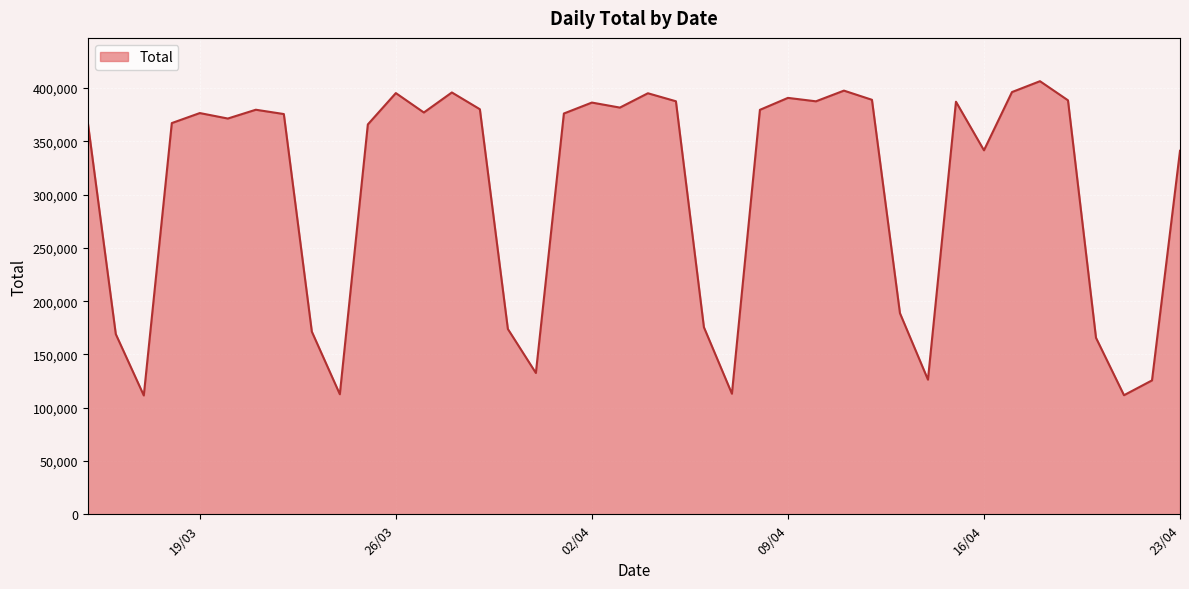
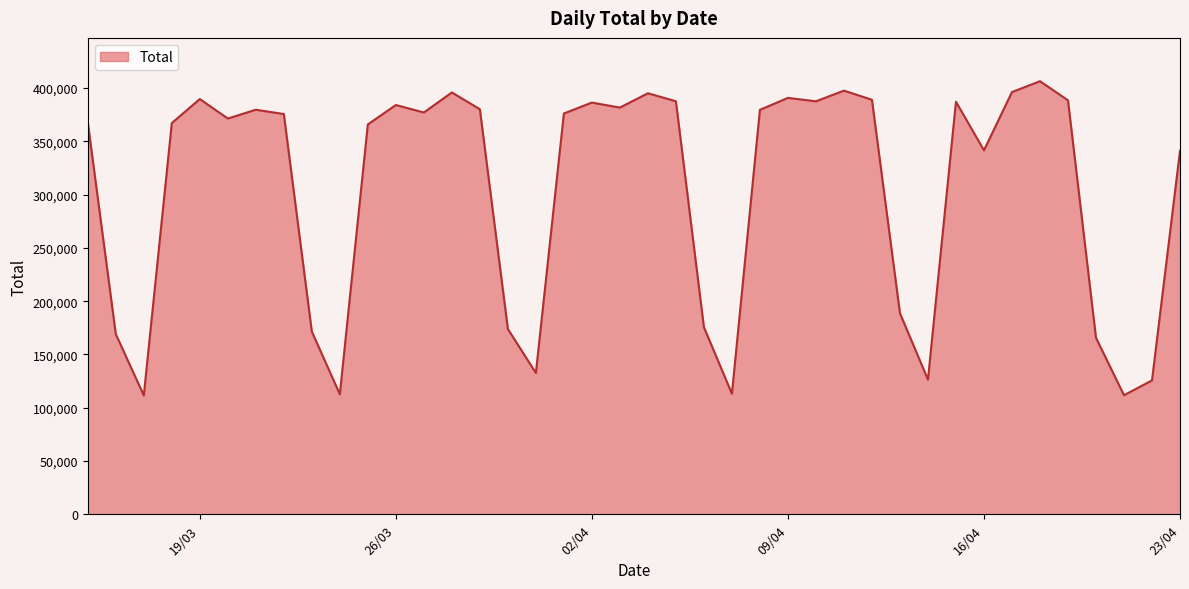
19/03: 376,000 -> 390,000
26/03: 395,000 -> 384,000
